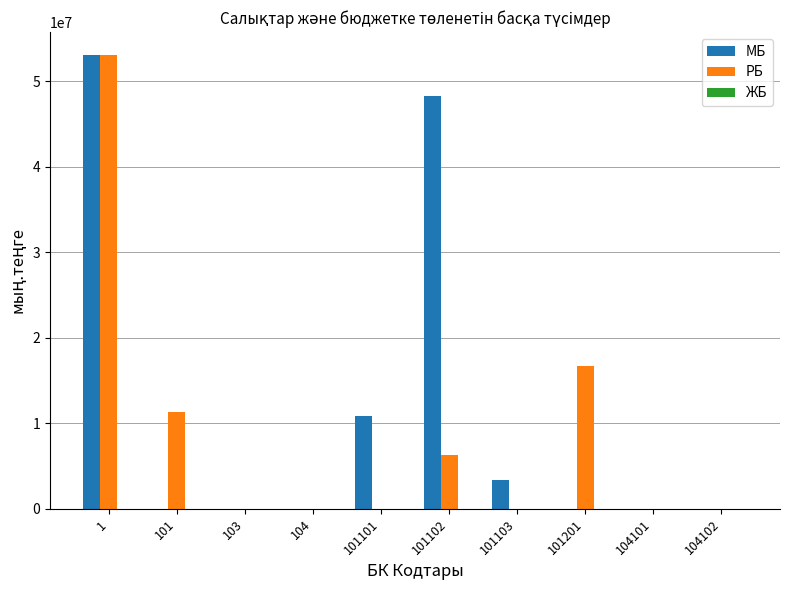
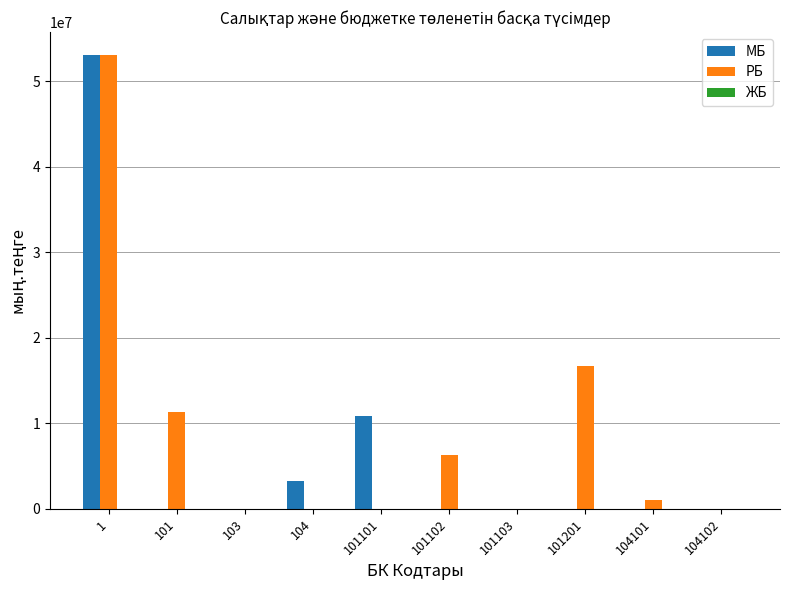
МБ, 104: 0 -> 3000000
МБ, 101102: 48000000 -> 0
МБ, 101103: 3000000 -> 0
РБ, 104101: 0 -> 1000000
